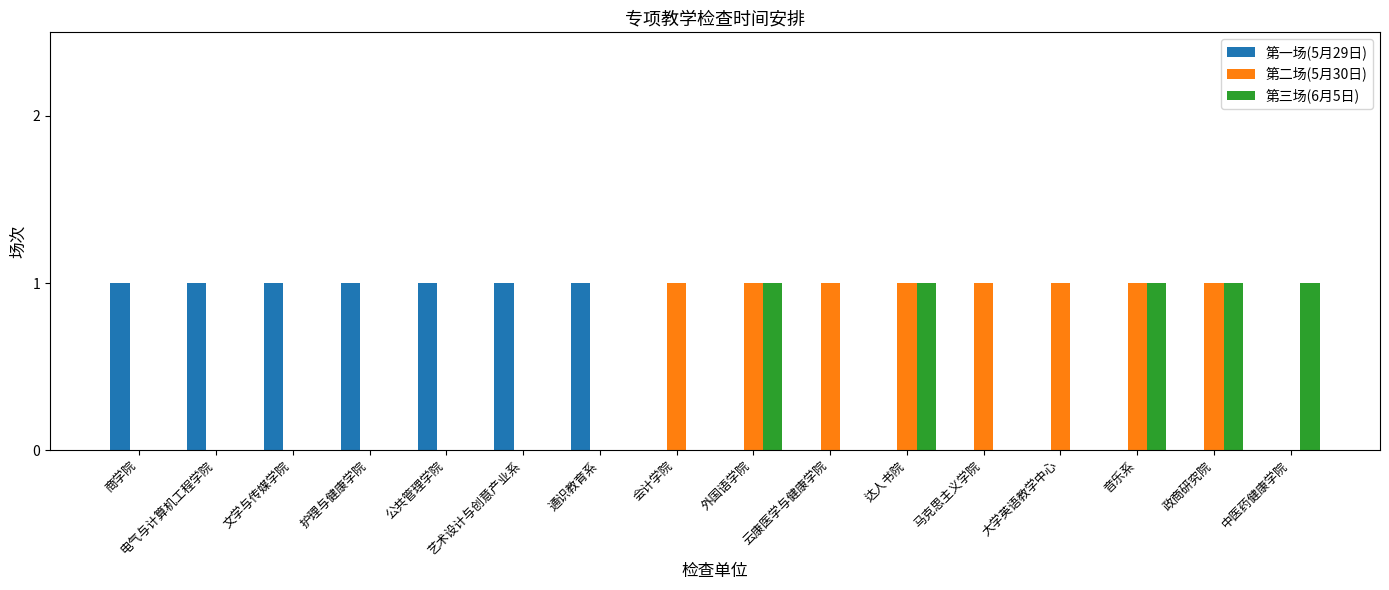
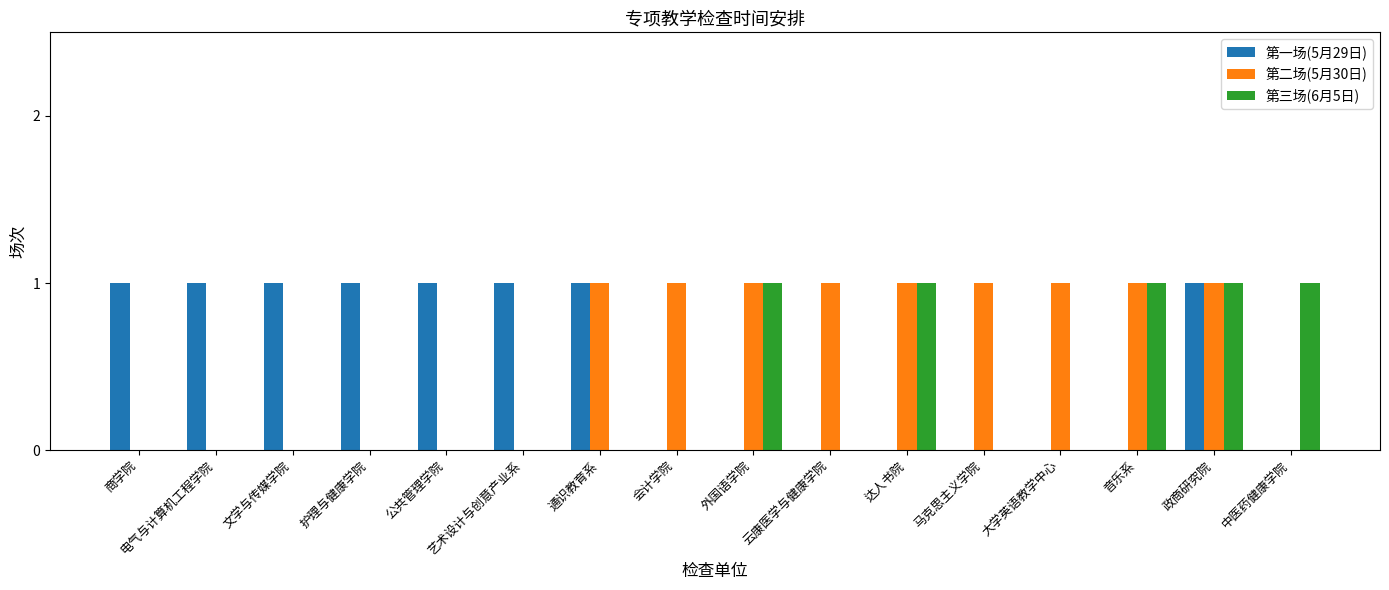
第二场(5月30日), 通识教育系: 0 -> 1
第一场(5月29日), 政商研究院: 0 -> 1
